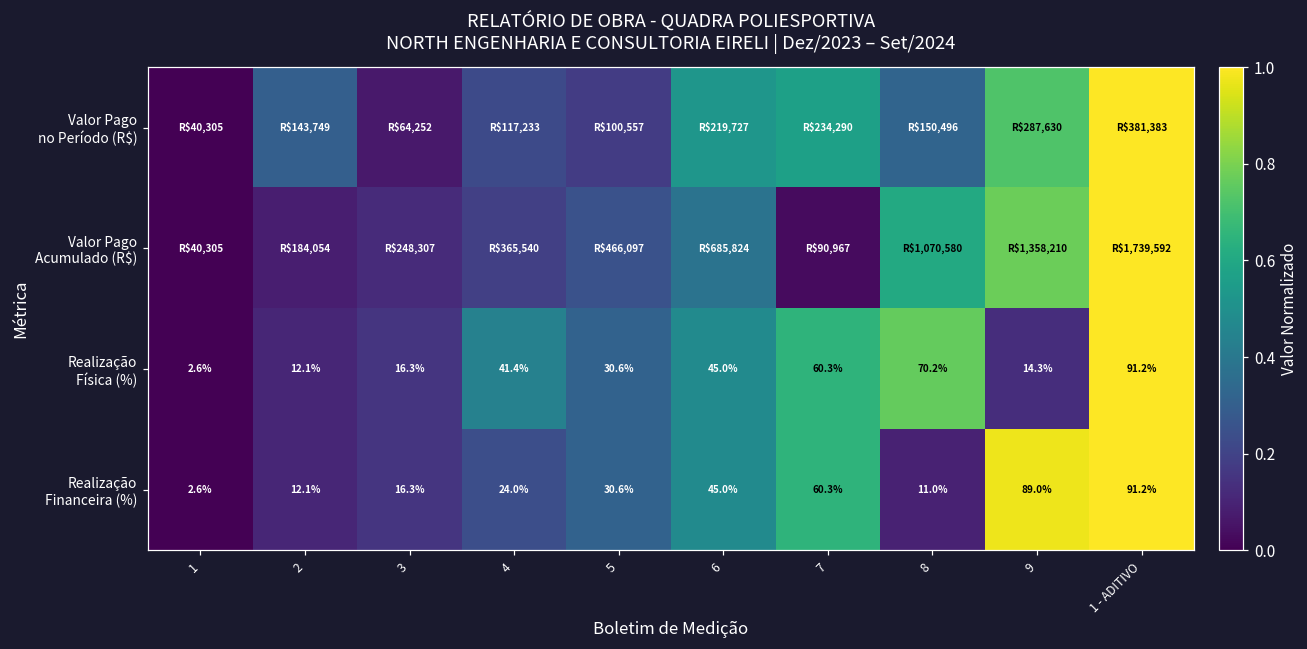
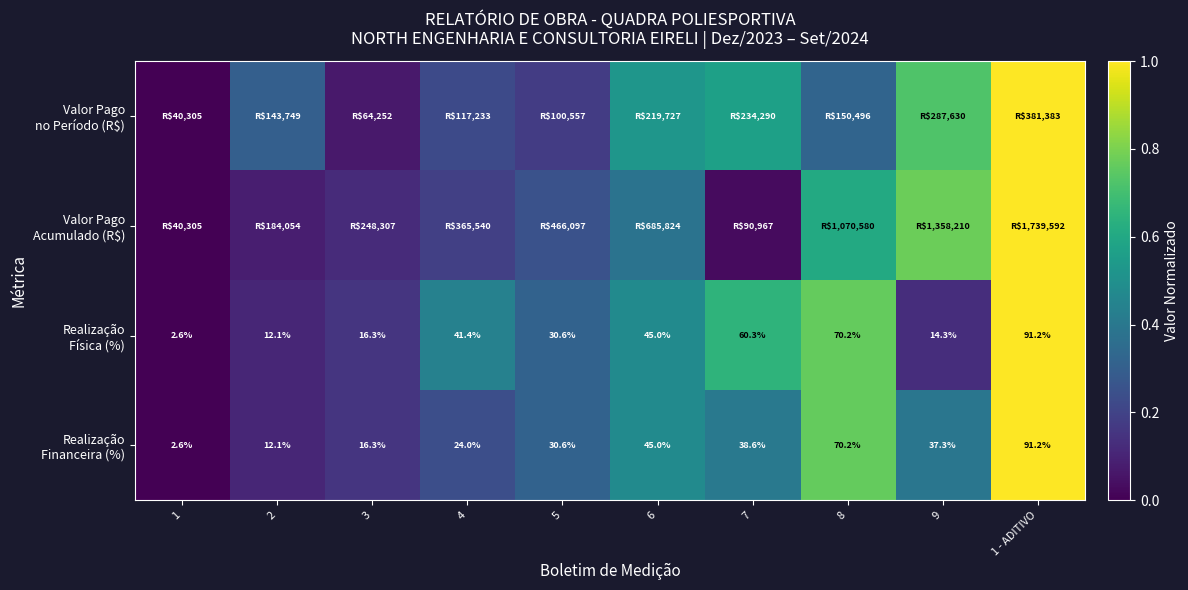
Realização Financeira (%), 7: 60.3% -> 38.6%
Realização Financeira (%), 8: 11.0% -> 70.2%
Realização Financeira (%), 9: 89.0% -> 37.3%
